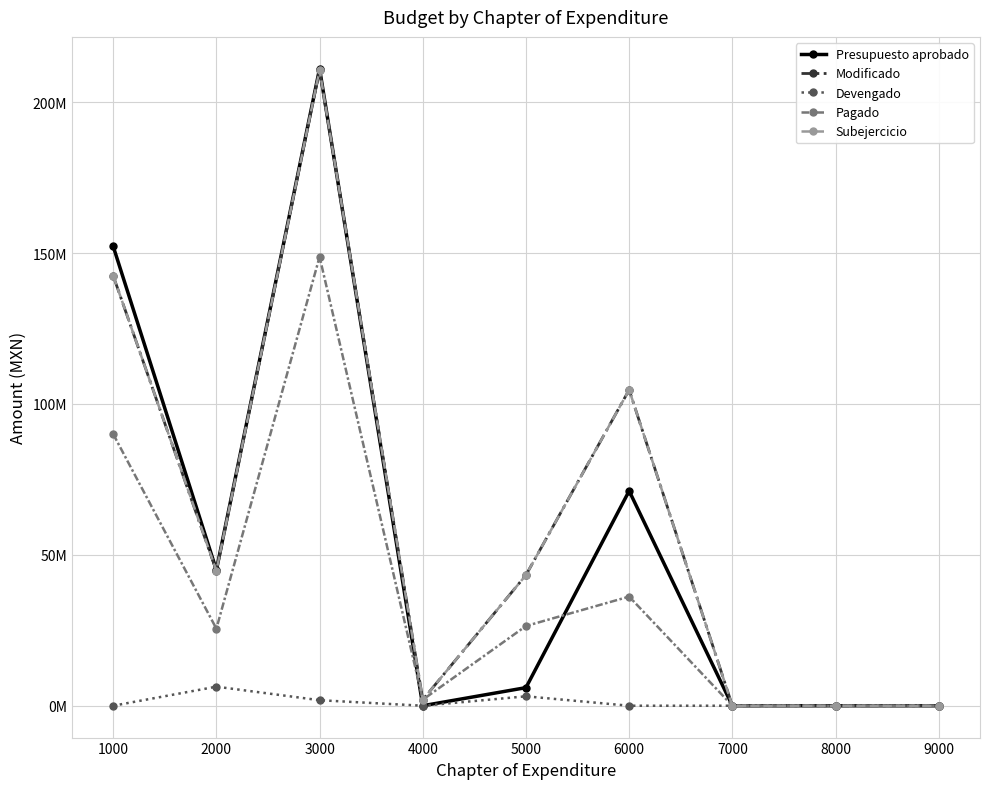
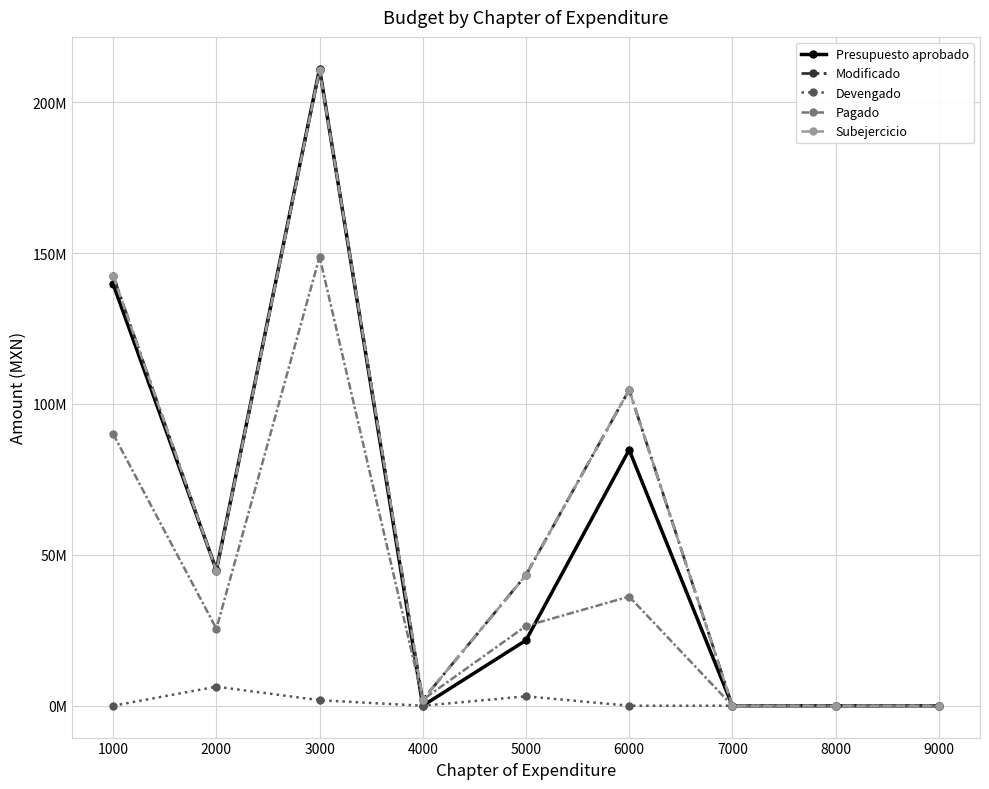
Presupuesto aprobado, 1000: 152000000 -> 140000000
Presupuesto aprobado, 5000: 6000000 -> 22000000
Presupuesto aprobado, 6000: 71000000 -> 85000000
